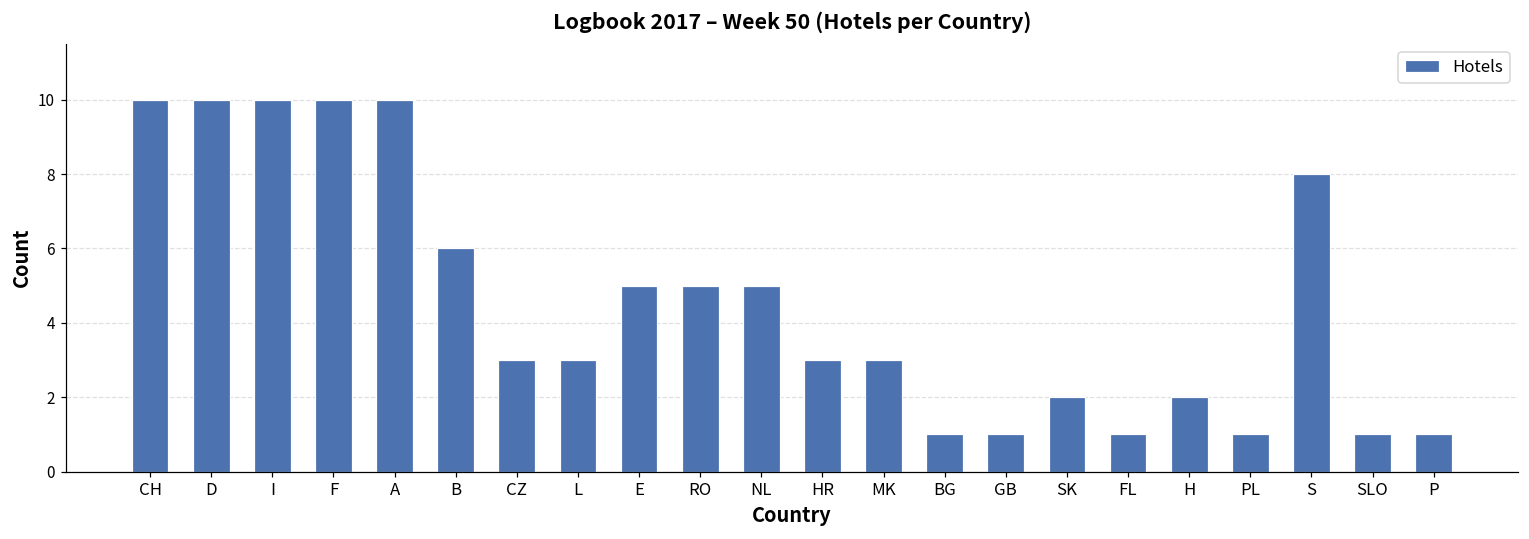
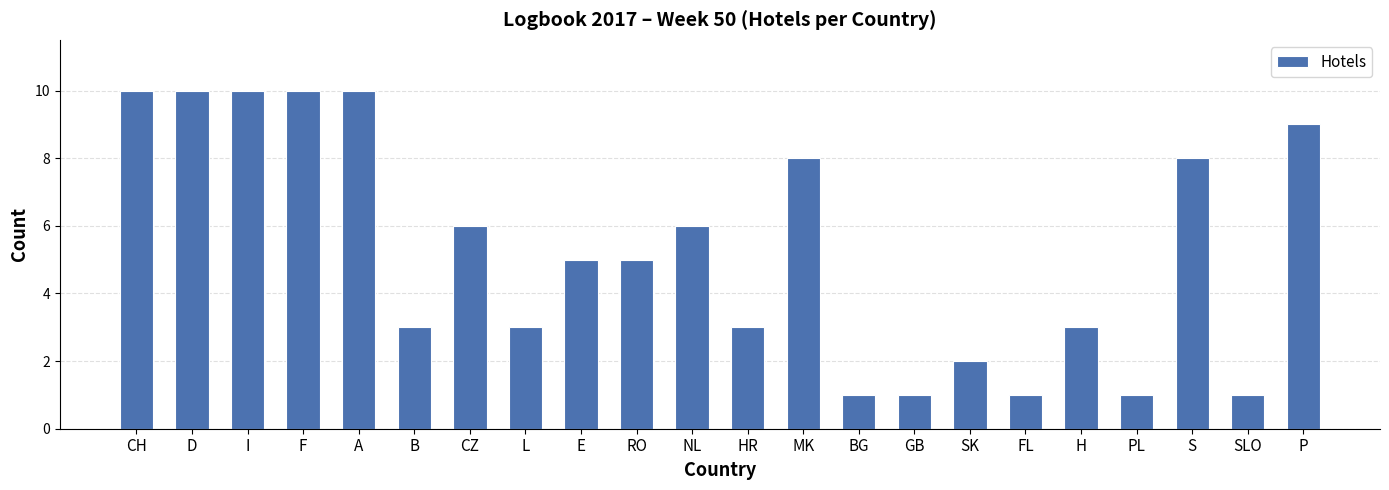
B: 6 -> 3
CZ: 3 -> 6
NL: 5 -> 6
MK: 3 -> 8
H: 2 -> 3
P: 1 -> 9
